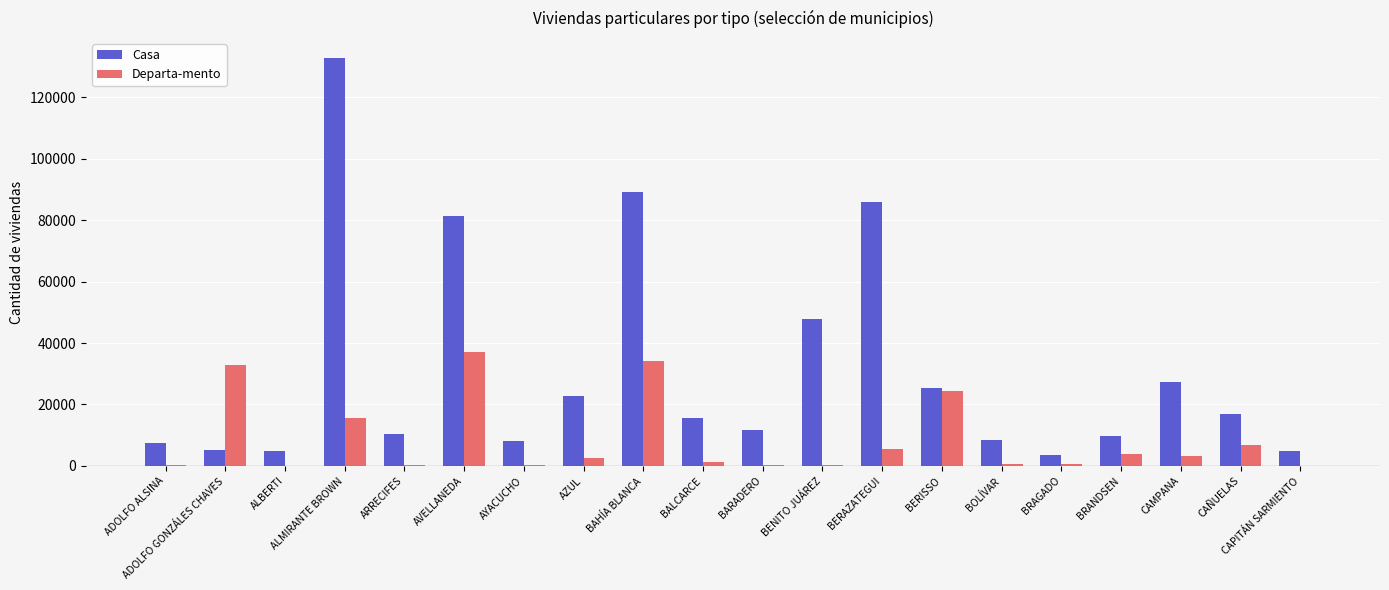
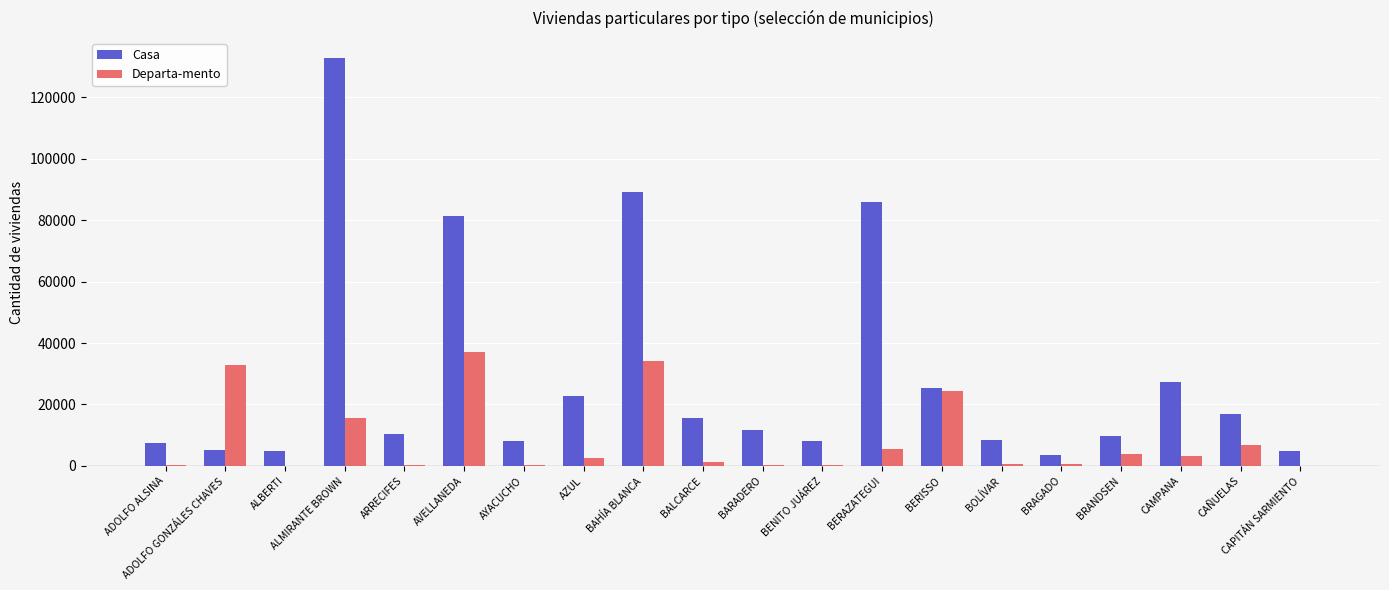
Casa, BENITO JUÁREZ: 48000 -> 8000
